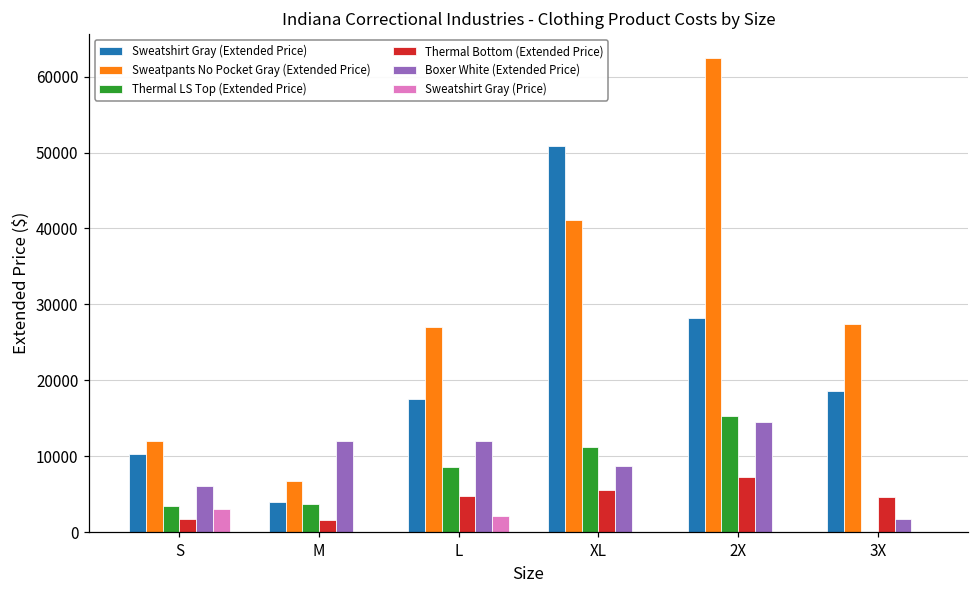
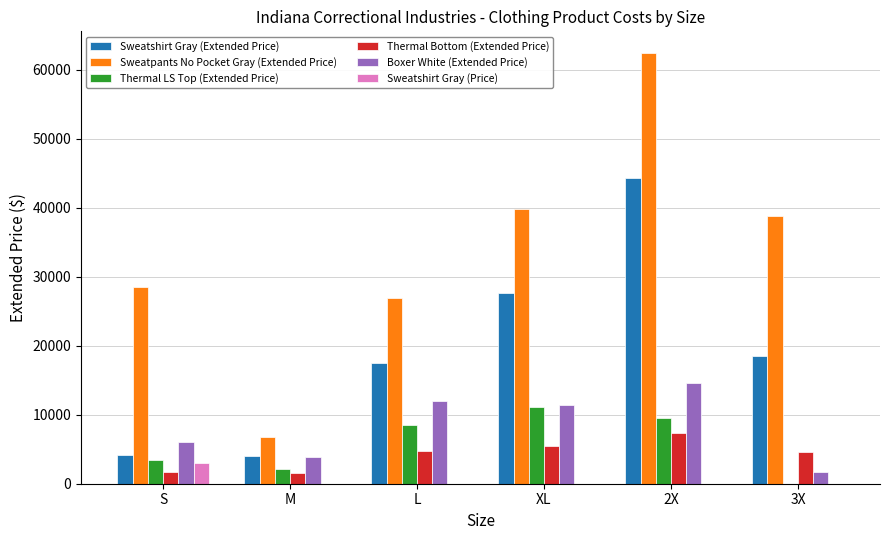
Sweatshirt Gray (Extended Price), S: 10000 -> 4000
Sweatpants No Pocket Gray (Extended Price), S: 12000 -> 28000
Thermal LS Top (Extended Price), M: 4000 -> 2000
Boxer White (Extended Price), M: 12000 -> 4000
Sweatshirt Gray (Price), L: 2000 -> 0
Sweatshirt Gray (Extended Price), XL: 51000 -> 28000
Sweatpants No Pocket Gray (Extended Price), XL: 41000 -> 40000
Boxer White (Extended Price), XL: 9000 -> 11000
Sweatshirt Gray (Extended Price), 2X: 28000 -> 44000
Thermal LS Top (Extended Price), 2X: 15000 -> 10000
Sweatpants No Pocket Gray (Extended Price), 3X: 27000 -> 39000
